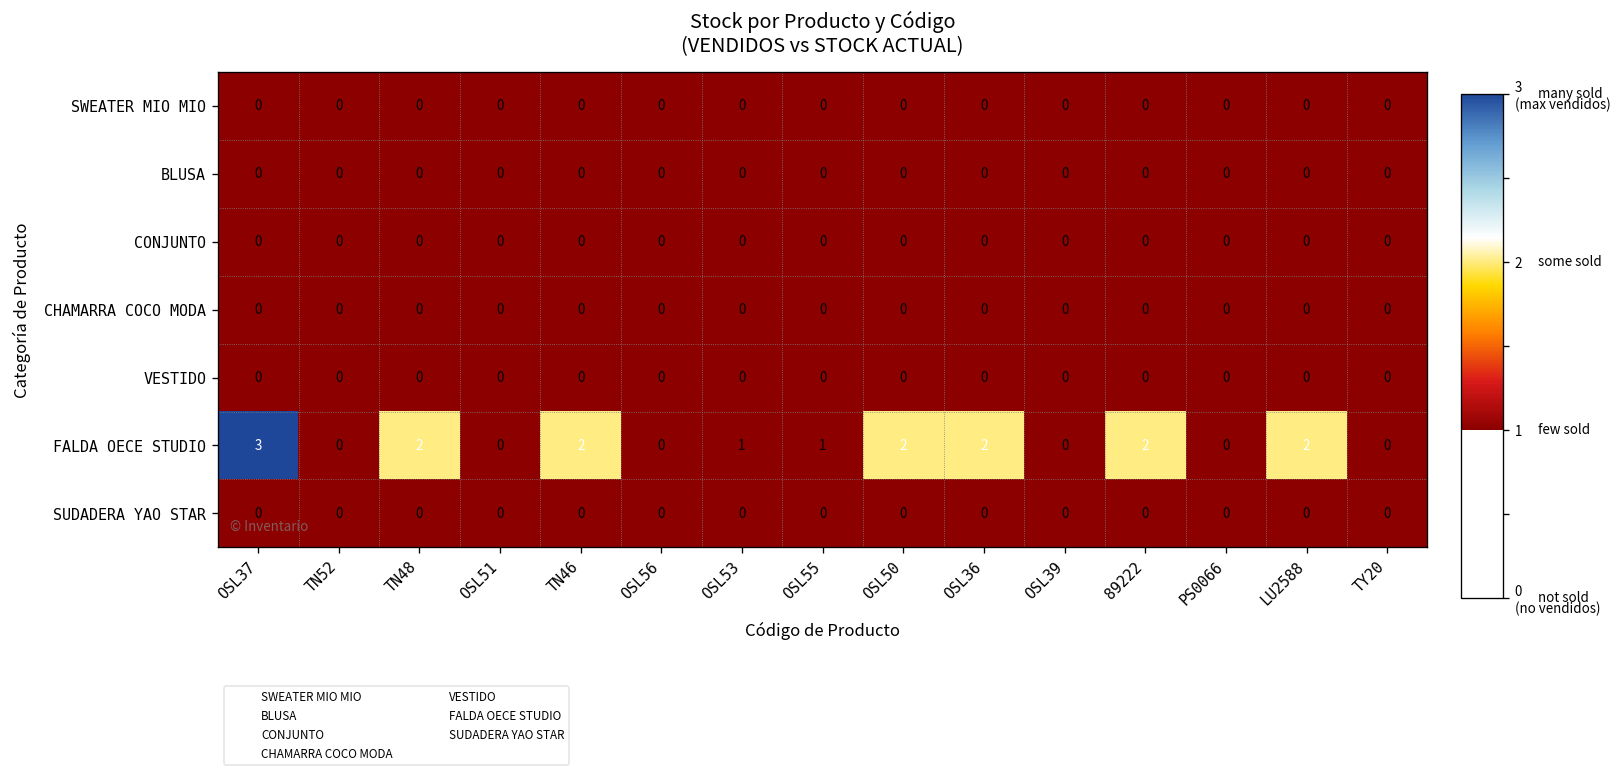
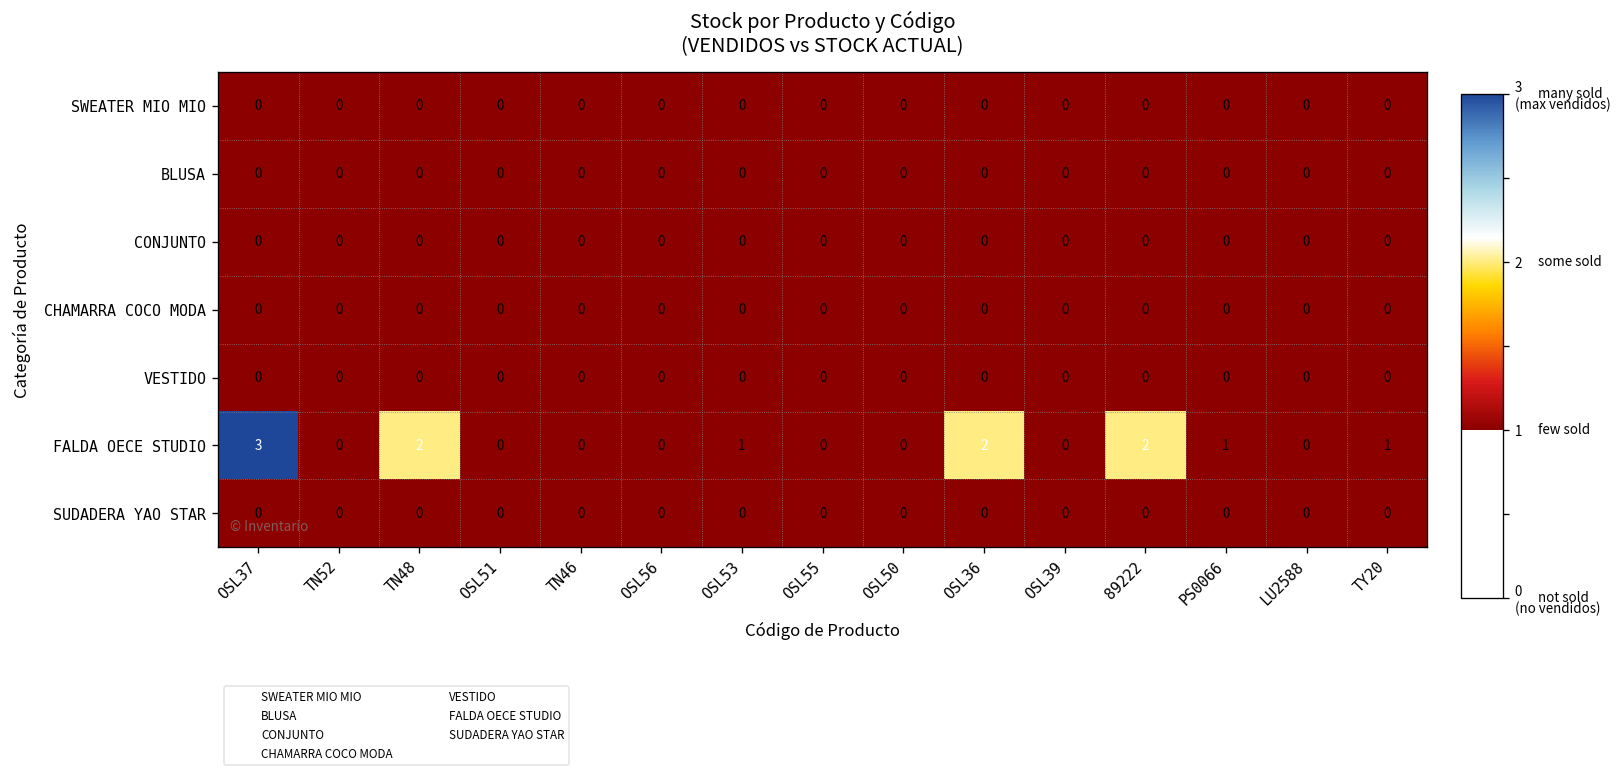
FALDA OECE STUDIO, TN46: 2 -> 0
FALDA OECE STUDIO, OSL55: 1 -> 0
FALDA OECE STUDIO, OSL50: 2 -> 0
FALDA OECE STUDIO, PS0066: 0 -> 1
FALDA OECE STUDIO, LU2588: 2 -> 0
FALDA OECE STUDIO, TY20: 0 -> 1
